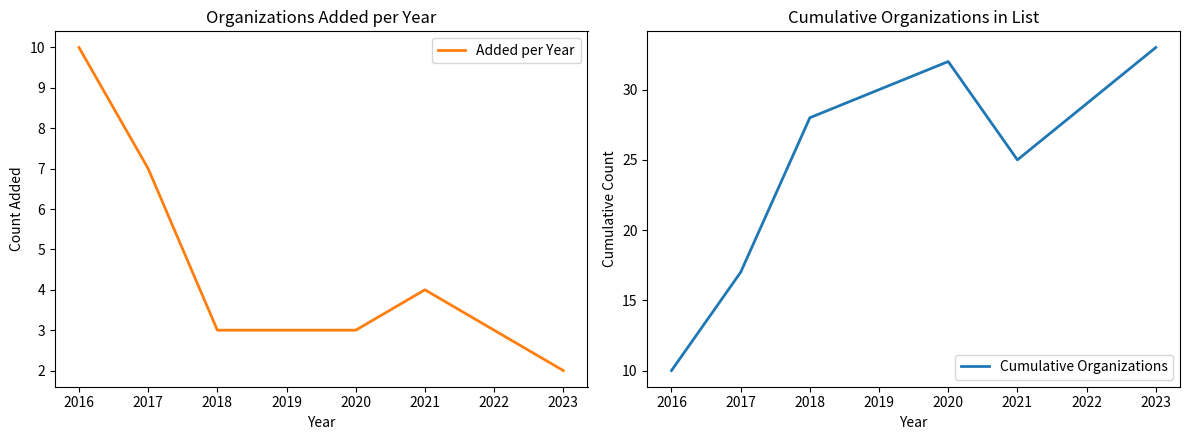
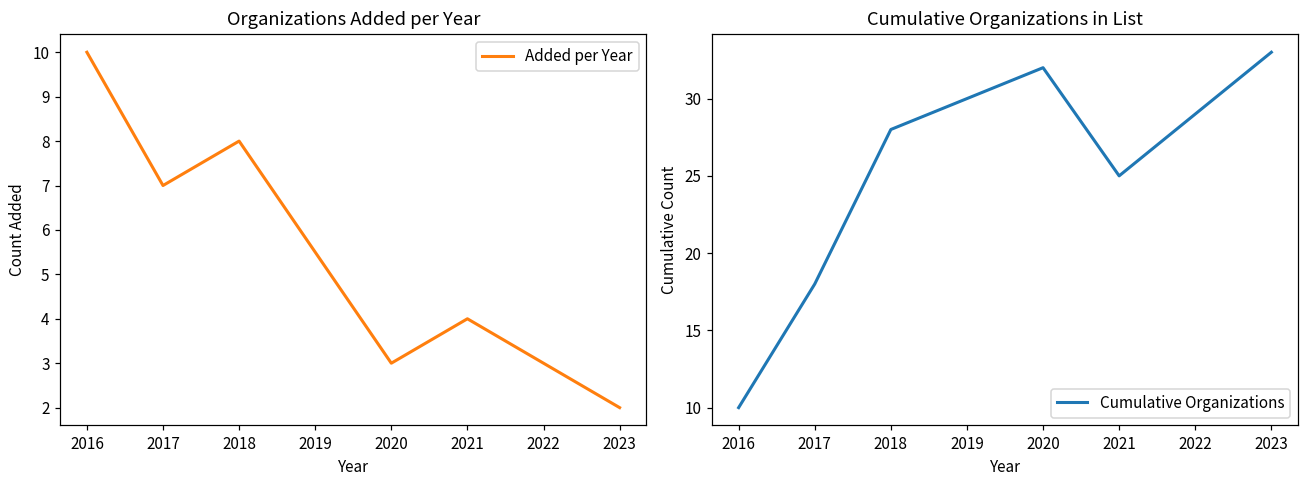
Organizations Added per Year, 2018: 3 -> 8
Cumulative Organizations in List, 2017: 17 -> 18
